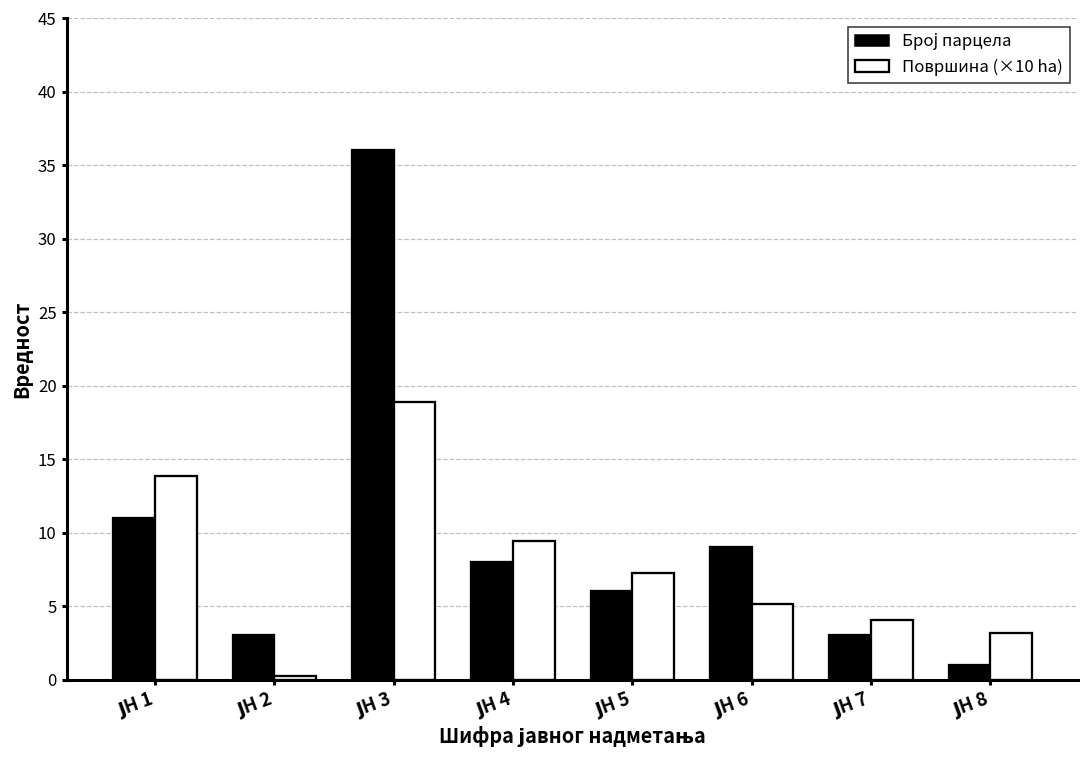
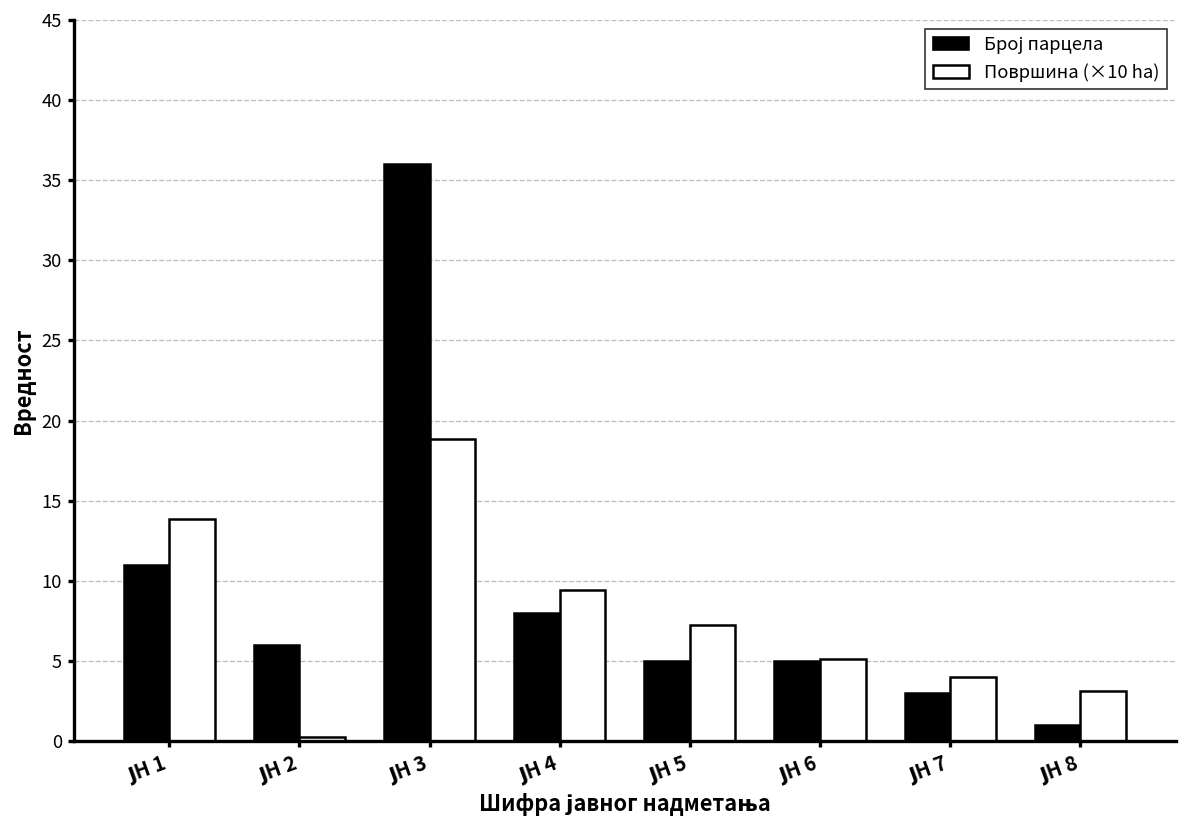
Број парцела, ЈН 2: 3 -> 6
Број парцела, ЈН 5: 6 -> 5
Број парцела, ЈН 6: 9 -> 5
